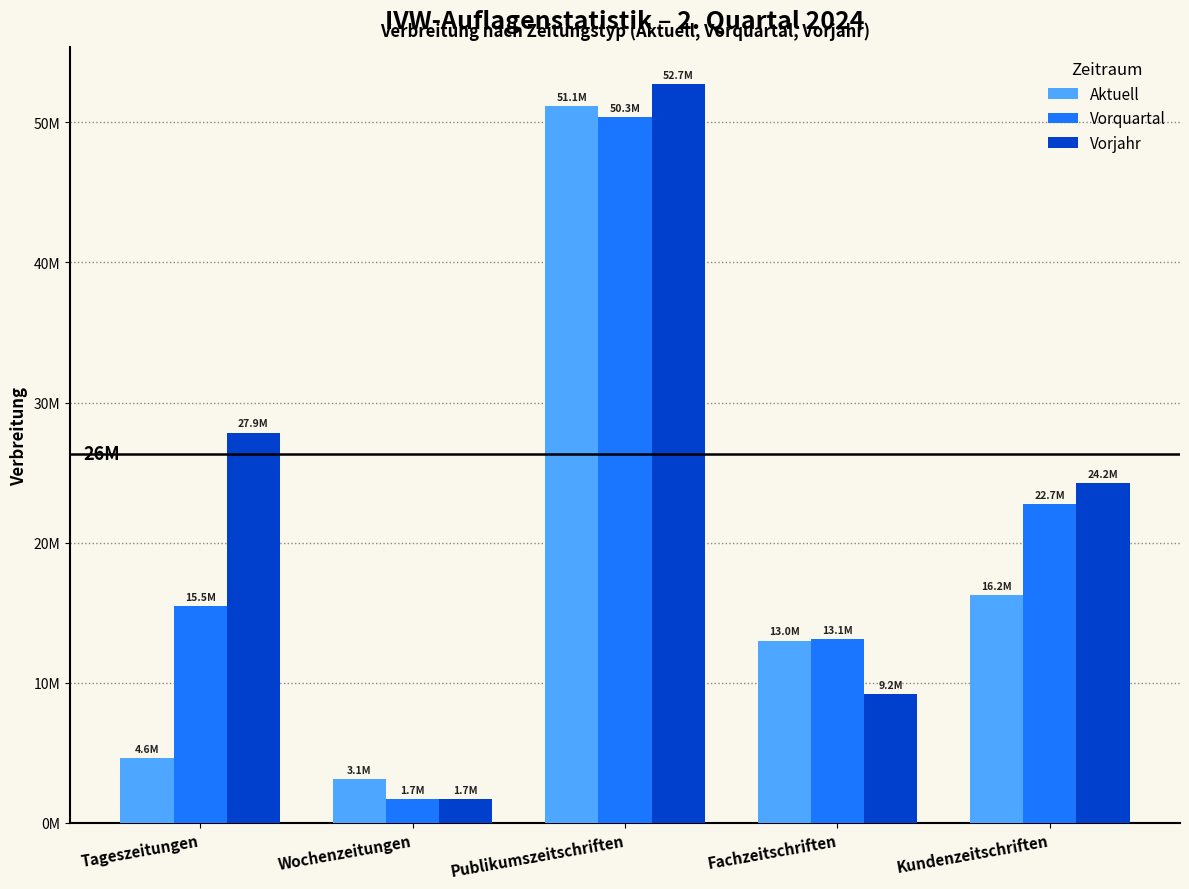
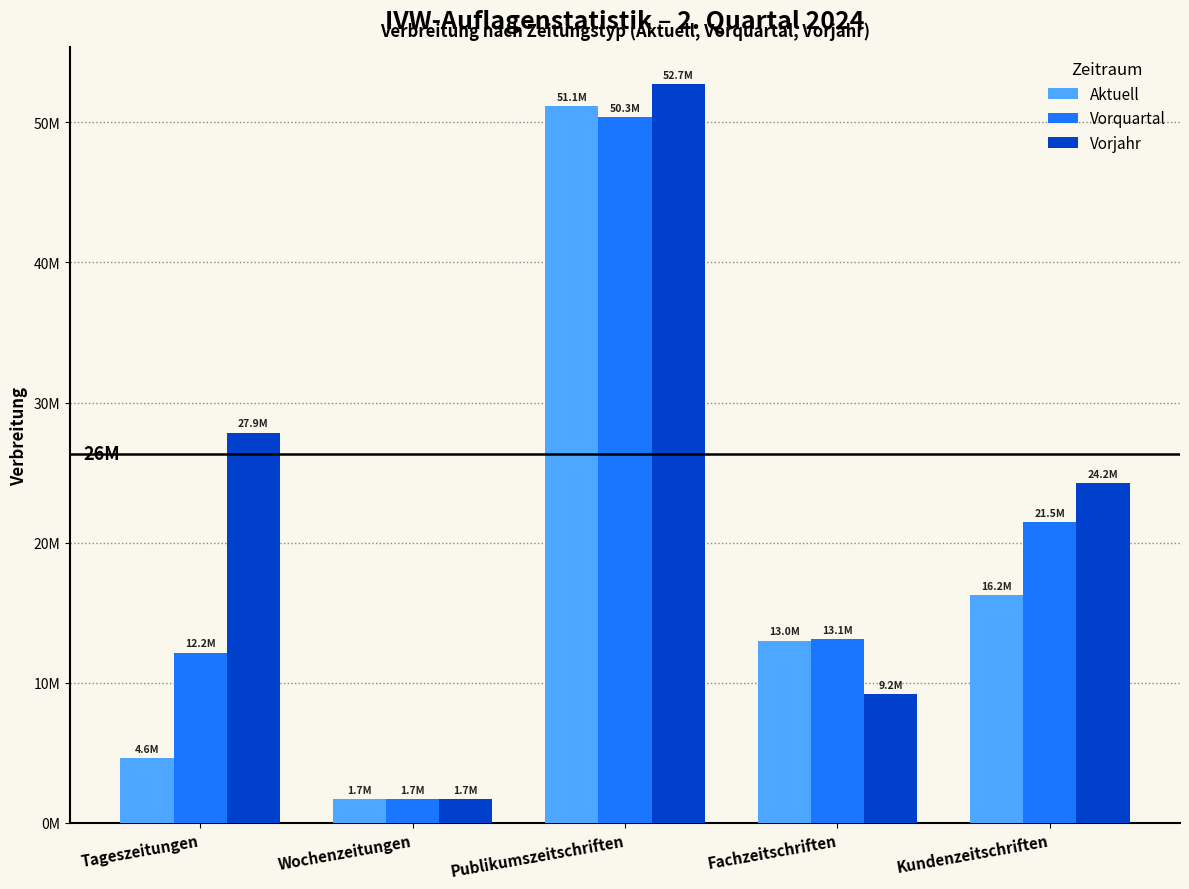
Vorquartal, Tageszeitungen: 15.5M -> 12.2M
Aktuell, Wochenzeitungen: 3.1M -> 1.7M
Vorquartal, Kundenzeitschriften: 22.7M -> 21.5M
